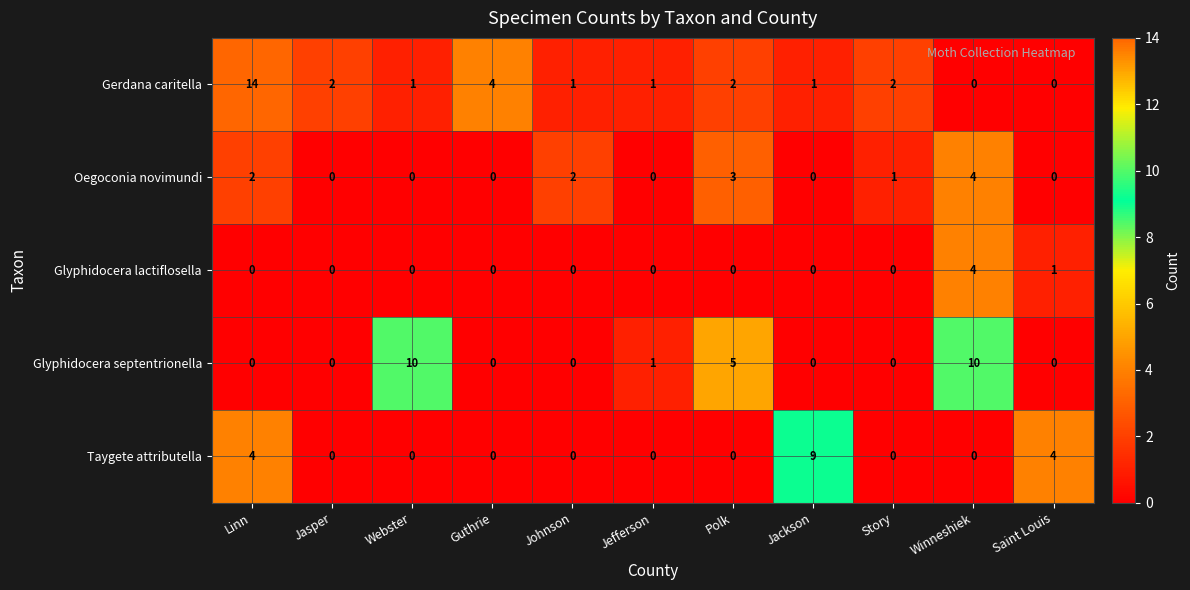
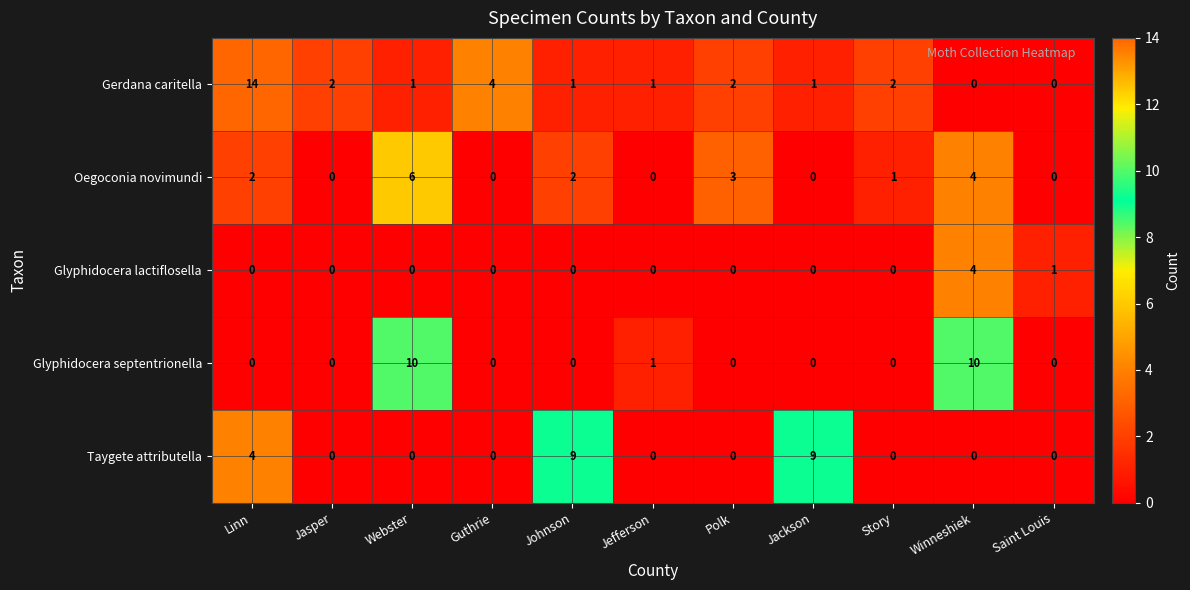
Oegoconia novimundi, Webster: 0 -> 6
Glyphidocera septentrionella, Polk: 5 -> 0
Taygete attributella, Johnson: 0 -> 9
Taygete attributella, Saint Louis: 4 -> 0
